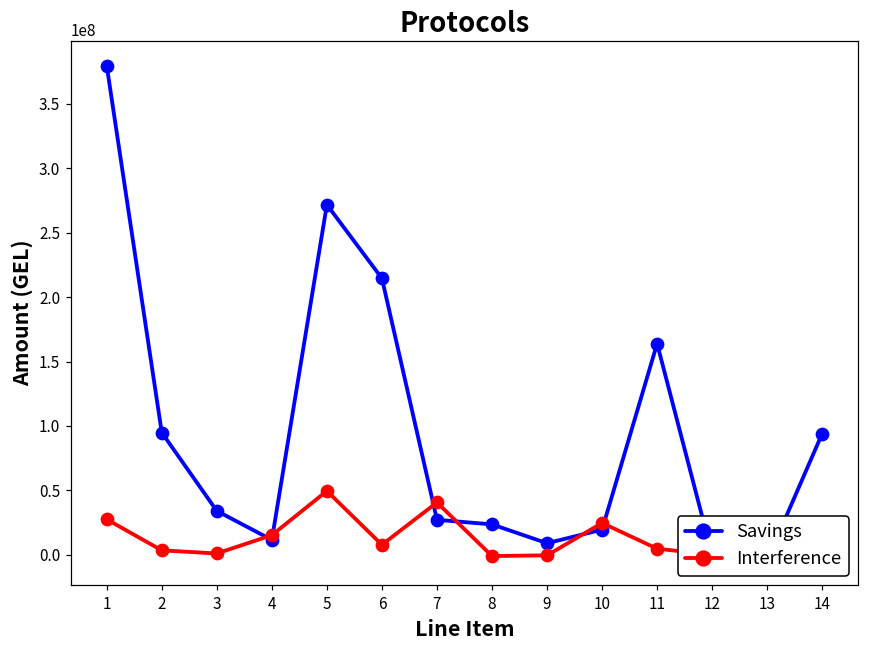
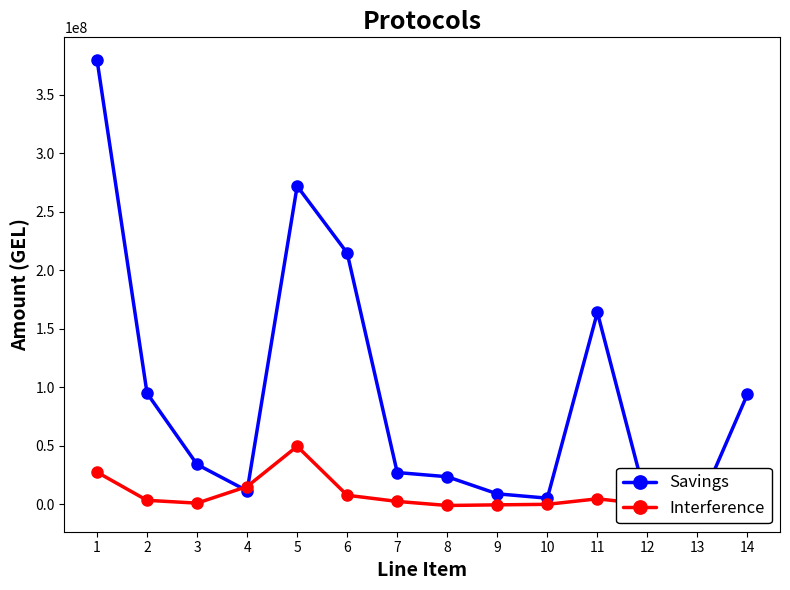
Interference, 7: 41000000 -> 2000000
Savings, 10: 20000000 -> 5000000
Interference, 10: 25000000 -> 0
